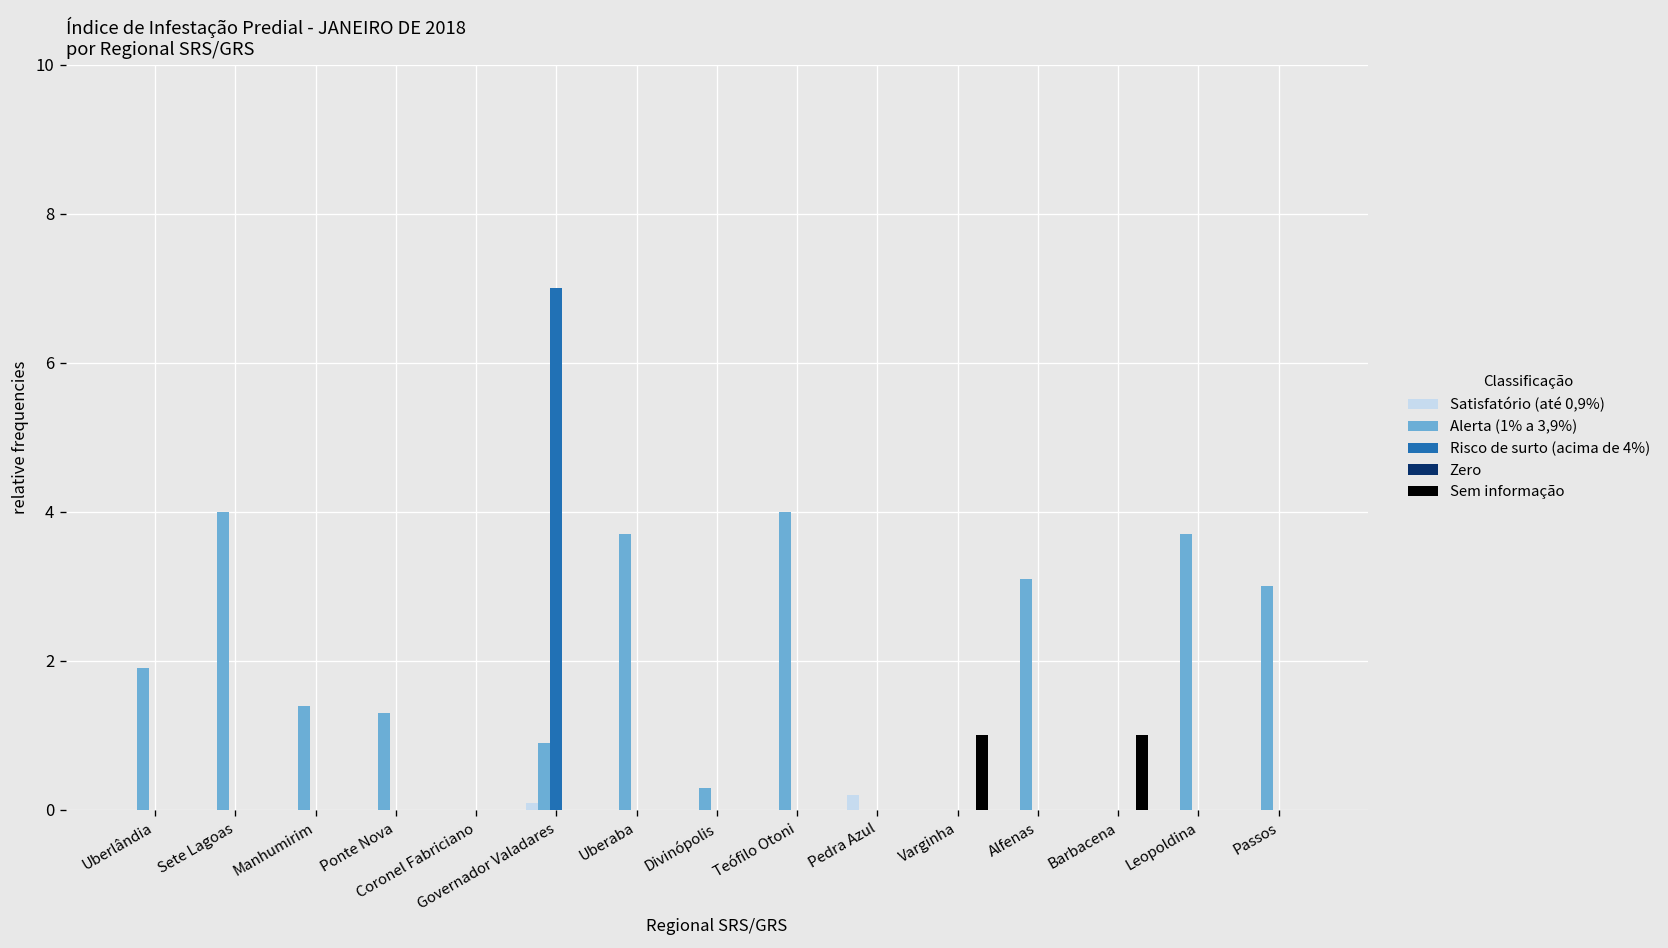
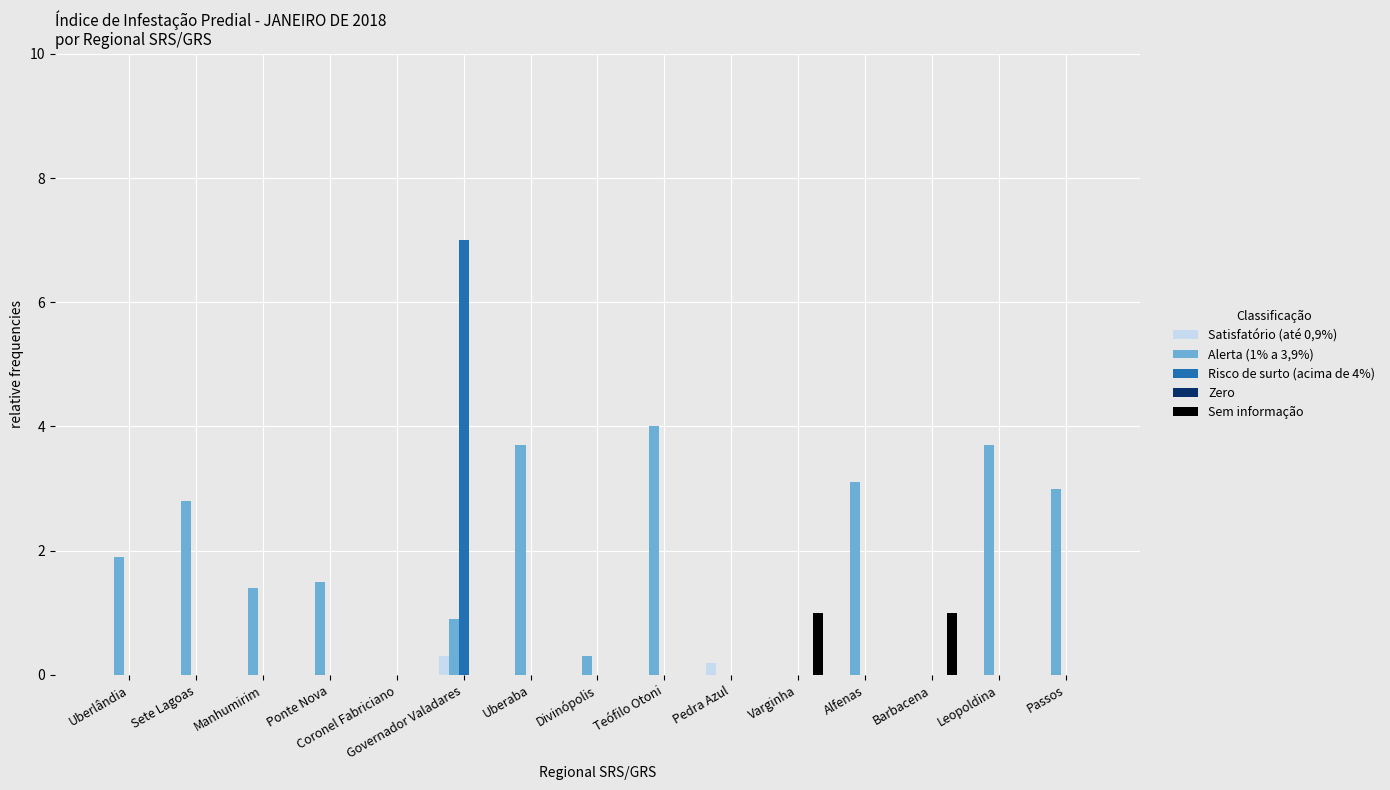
Alerta (1% a 3,9%), Sete Lagoas: 4.0 -> 2.8
Alerta (1% a 3,9%), Ponte Nova: 1.3 -> 1.5
Satisfatório (até 0,9%), Governador Valadares: 0.1 -> 0.3
